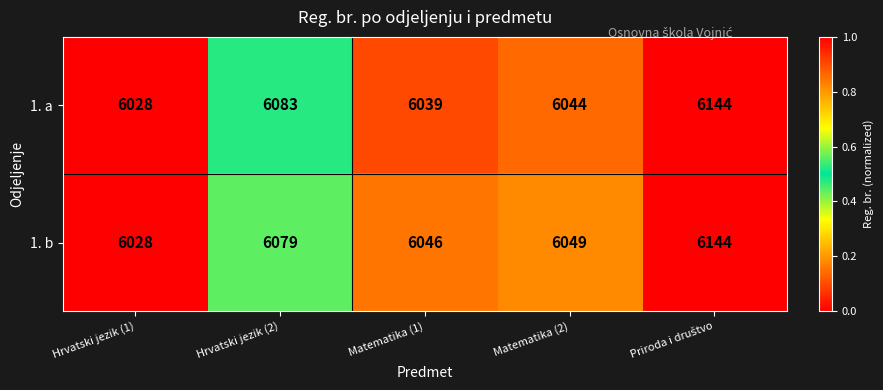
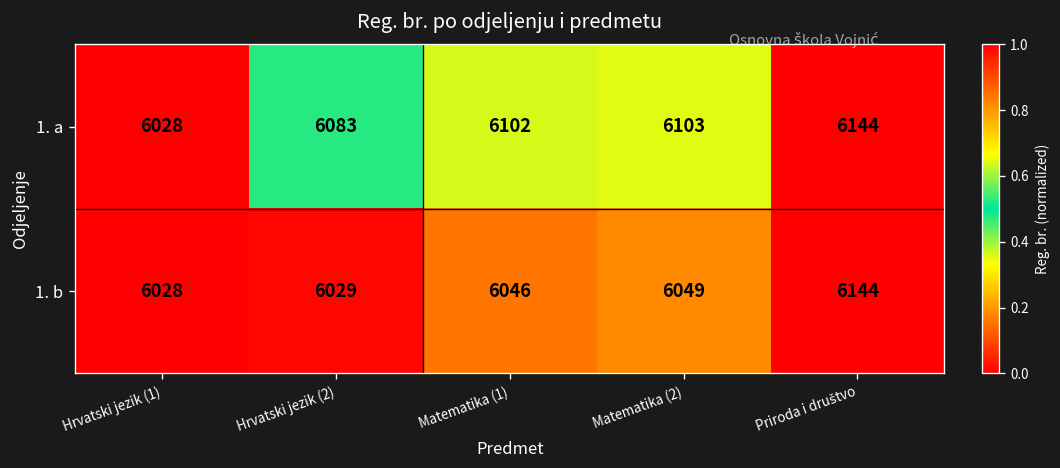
1. a, Matematika (1): 6039 -> 6102
1. a, Matematika (2): 6044 -> 6103
1. b, Hrvatski jezik (2): 6079 -> 6029
